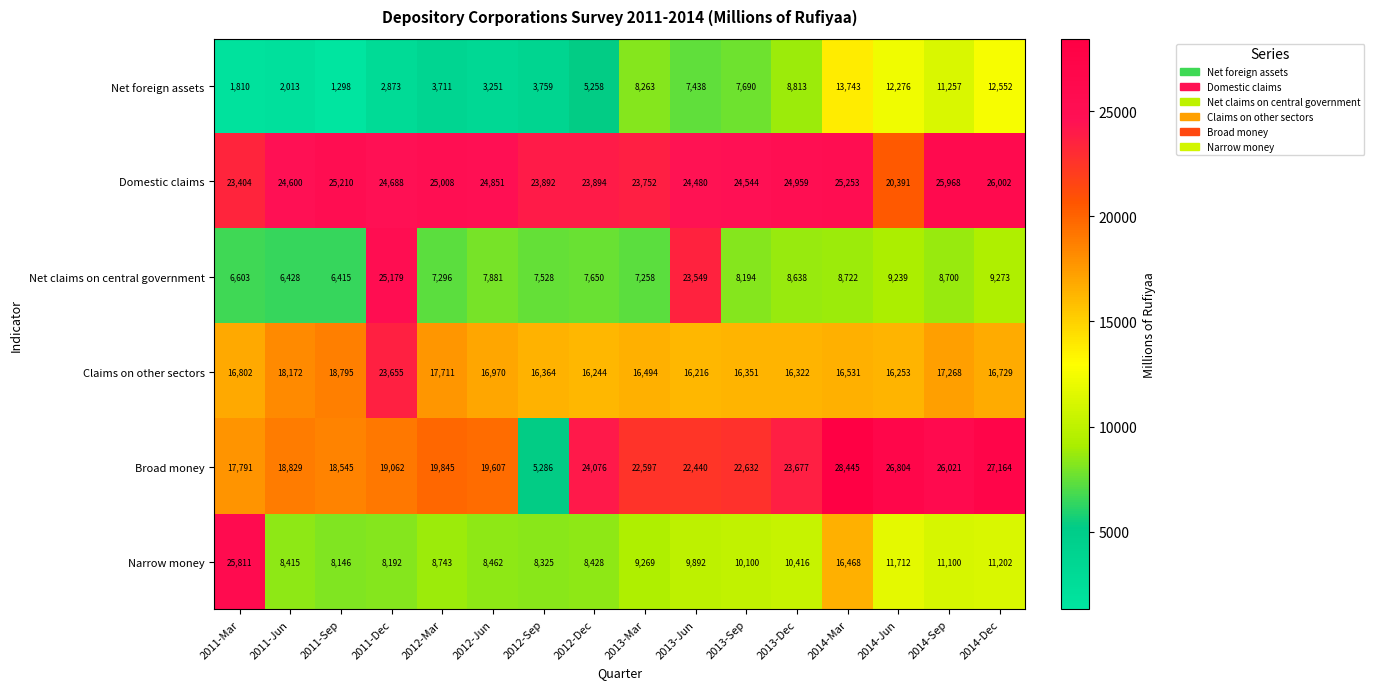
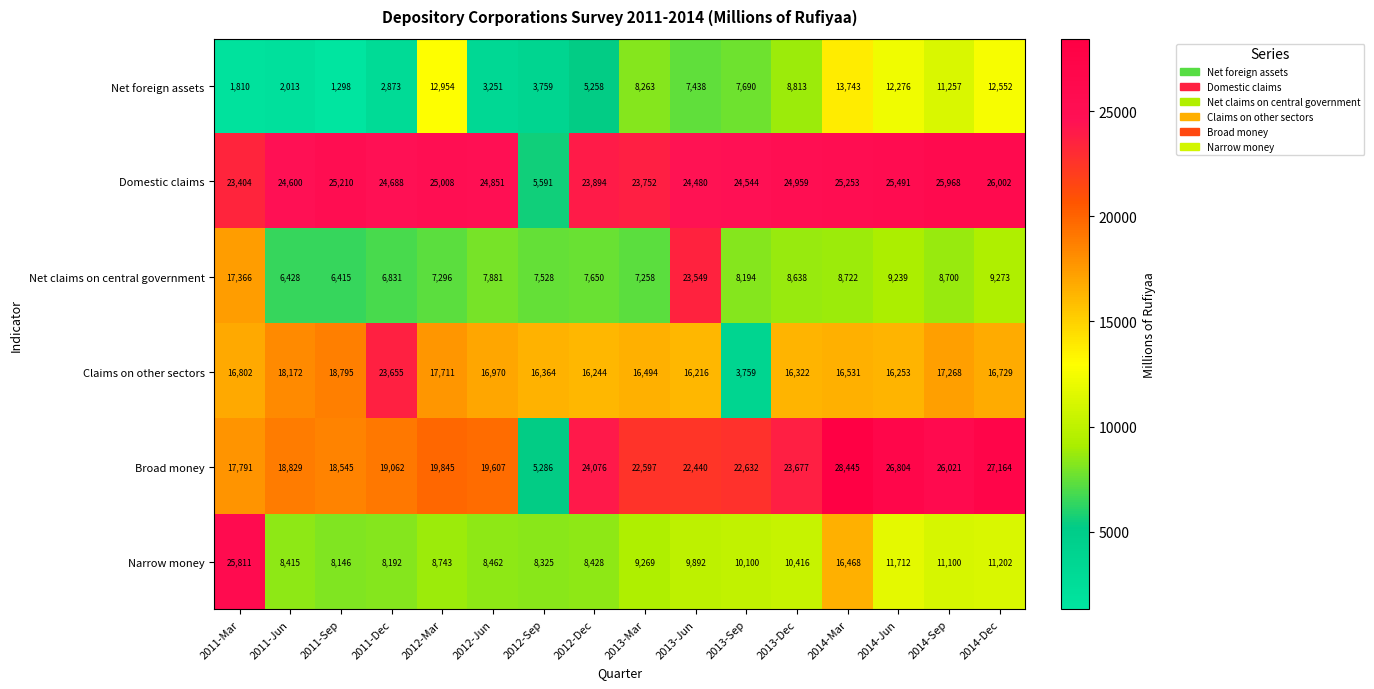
Net foreign assets, 2012-Mar: 3,711 -> 12,954
Domestic claims, 2012-Sep: 23,892 -> 5,591
Domestic claims, 2014-Jun: 20,391 -> 25,491
Net claims on central government, 2011-Mar: 6,603 -> 17,366
Net claims on central government, 2011-Dec: 25,179 -> 6,831
Claims on other sectors, 2013-Sep: 16,351 -> 3,759
